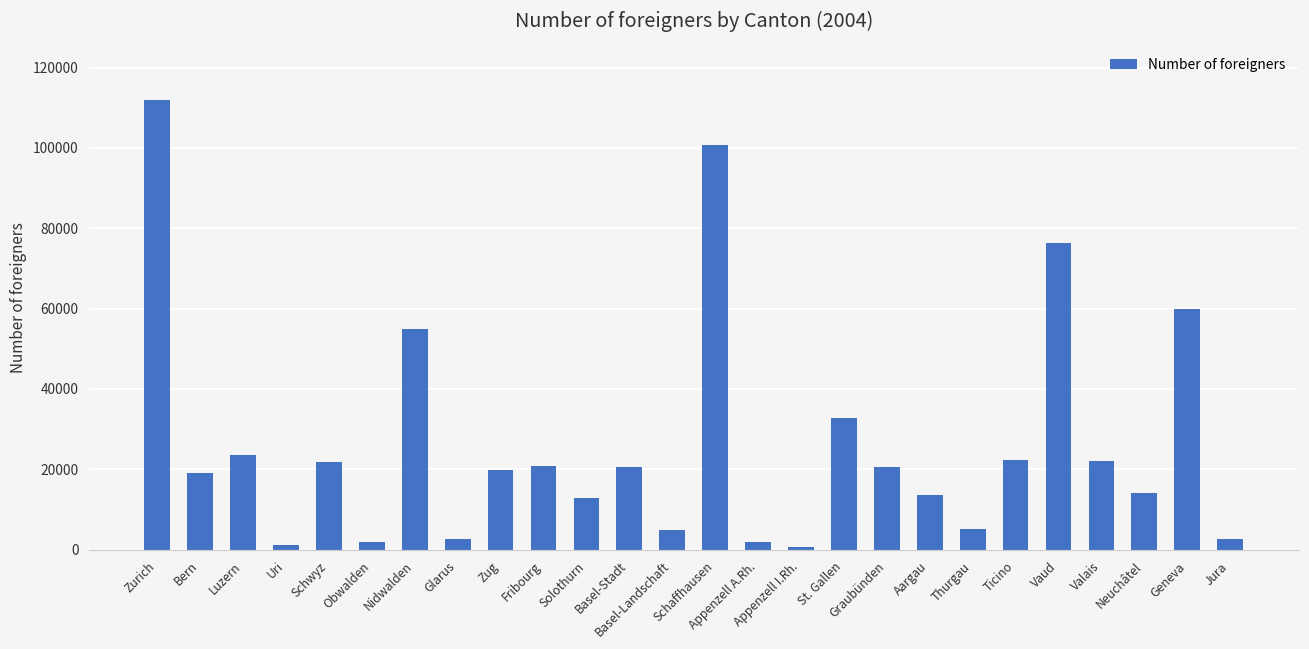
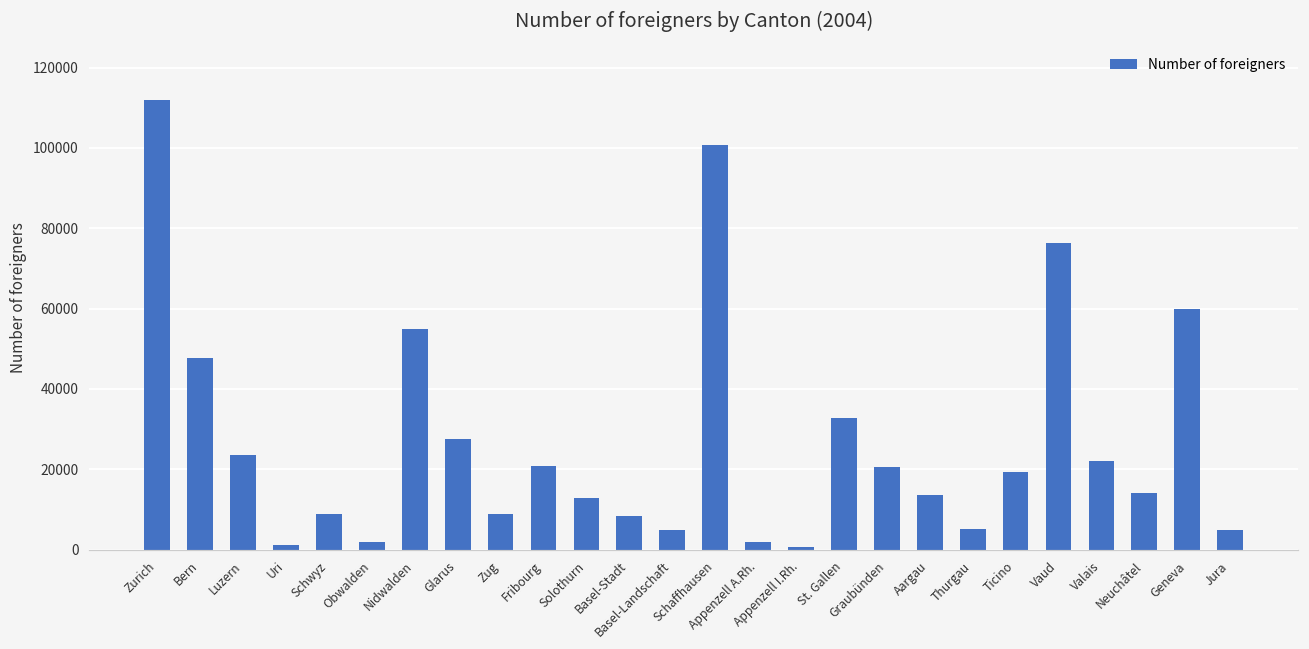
Bern: 19000 -> 48000
Schwyz: 22000 -> 9000
Glarus: 3000 -> 28000
Zug: 20000 -> 9000
Basel-Stadt: 21000 -> 8000
Ticino: 22000 -> 19000
Jura: 3000 -> 5000
